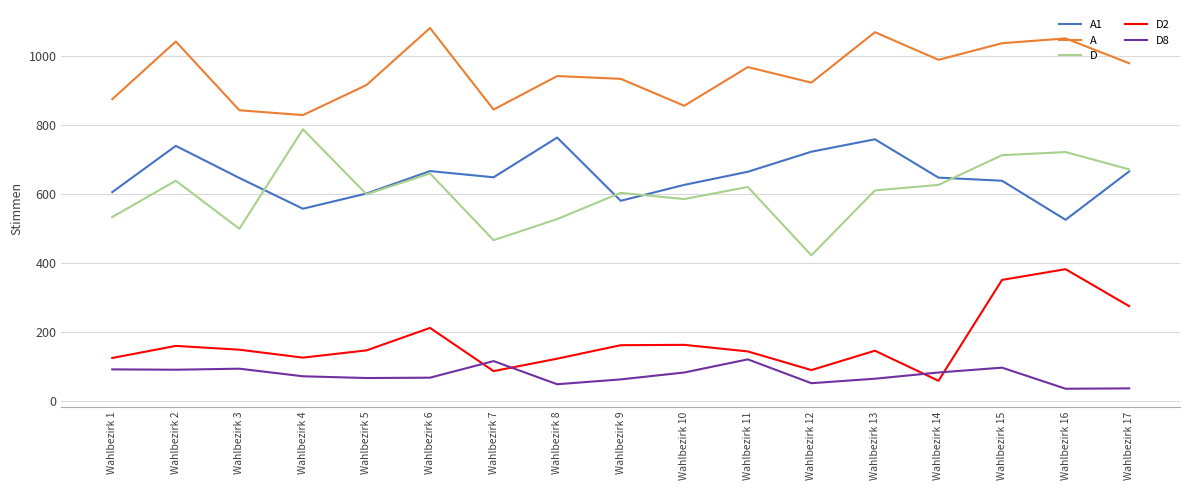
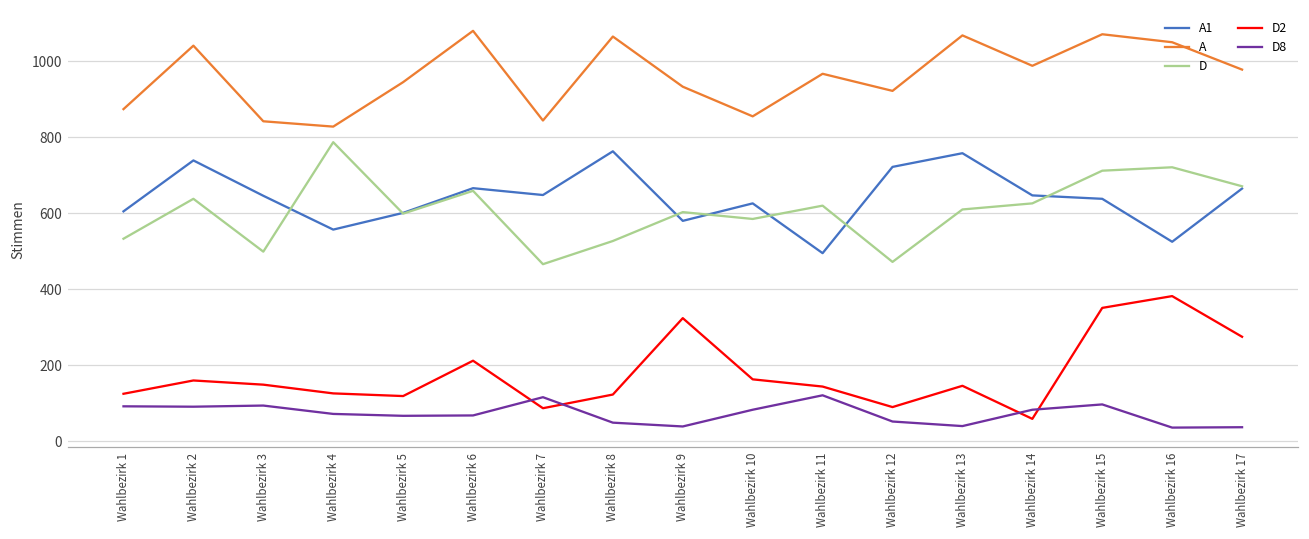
A, Wahlbezirk 5: 920 -> 950
D2, Wahlbezirk 5: 150 -> 120
A, Wahlbezirk 8: 940 -> 1070
D2, Wahlbezirk 9: 160 -> 320
D8, Wahlbezirk 9: 60 -> 40
A1, Wahlbezirk 11: 660 -> 500
D, Wahlbezirk 12: 420 -> 470
D8, Wahlbezirk 13: 70 -> 40
A, Wahlbezirk 15: 1040 -> 1070
